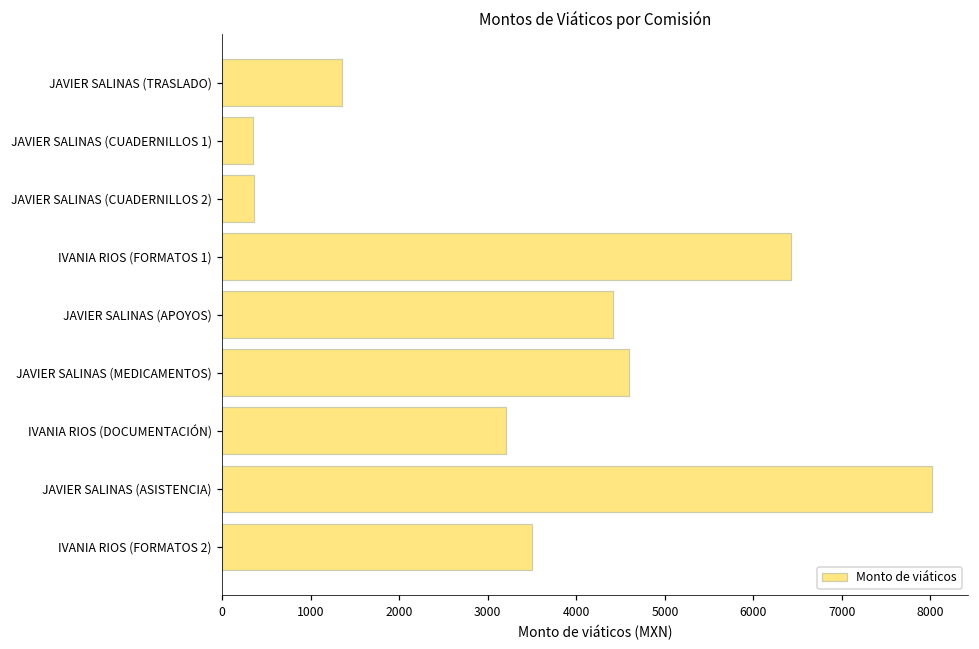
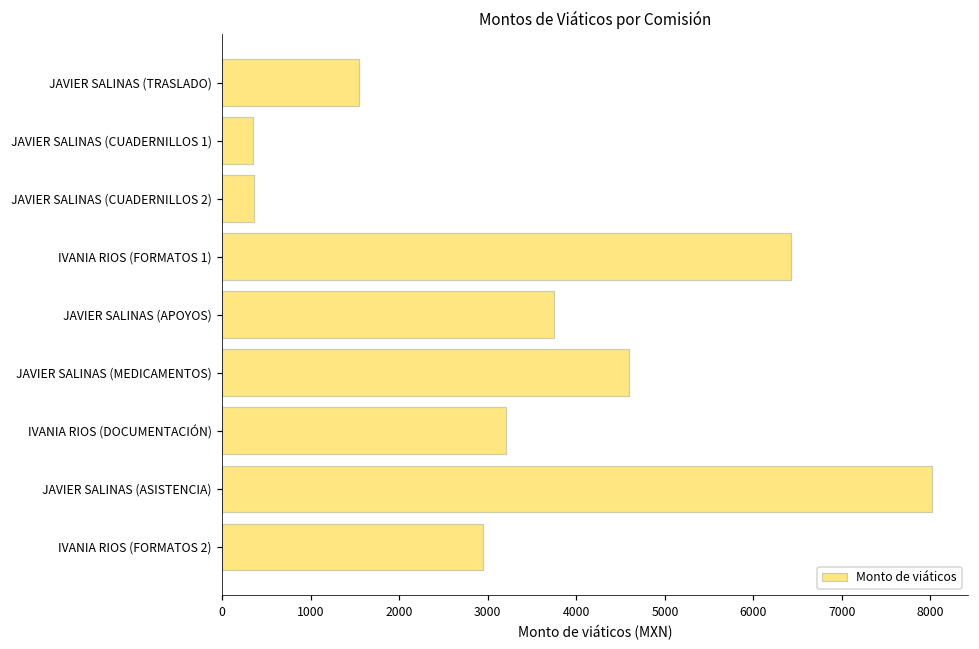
JAVIER SALINAS (TRASLADO): 1400 -> 1500
JAVIER SALINAS (APOYOS): 4400 -> 3700
IVANIA RIOS (FORMATOS 2): 3500 -> 3000
